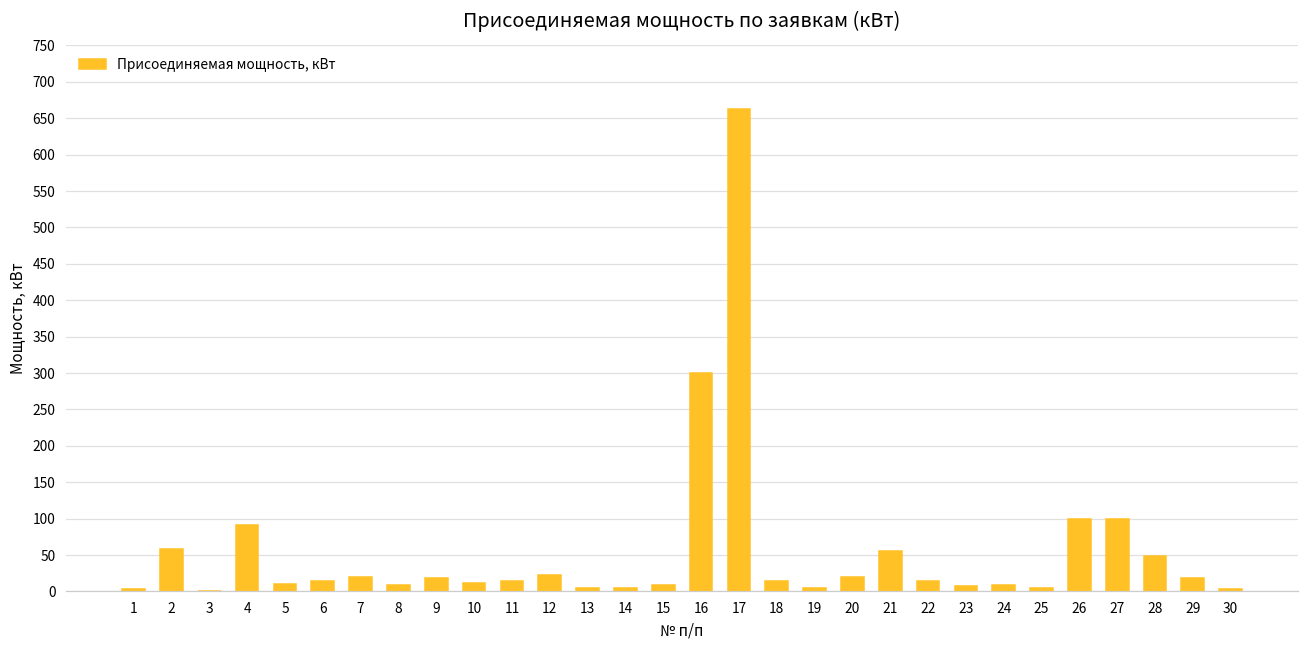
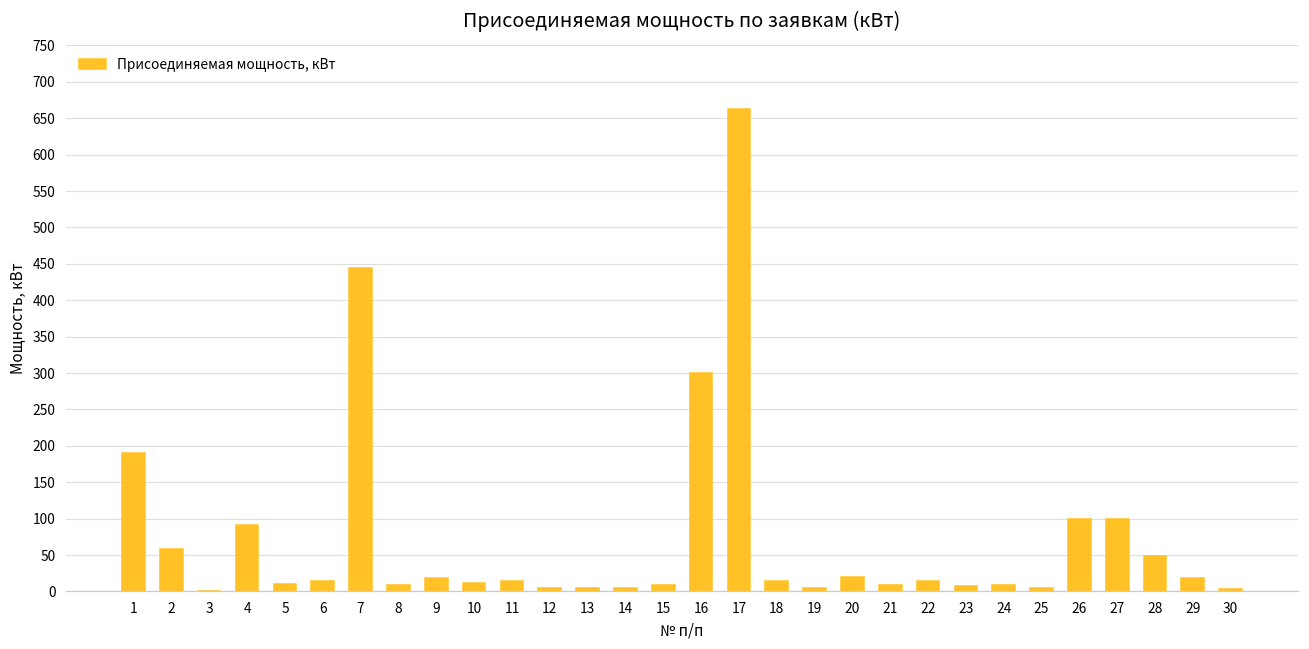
1: 0 -> 190
7: 20 -> 450
12: 20 -> 10
21: 60 -> 10
